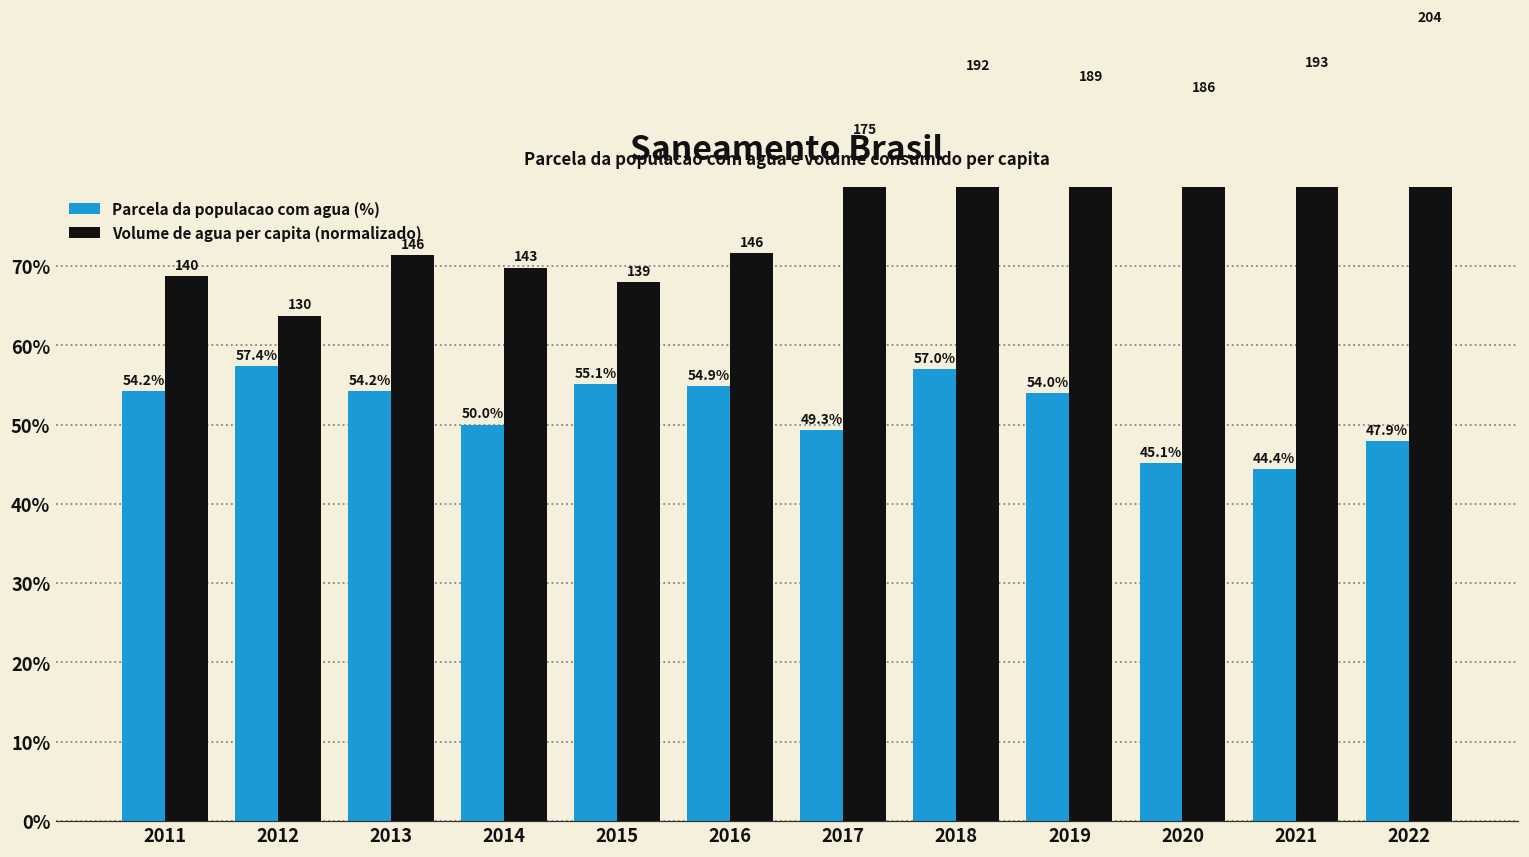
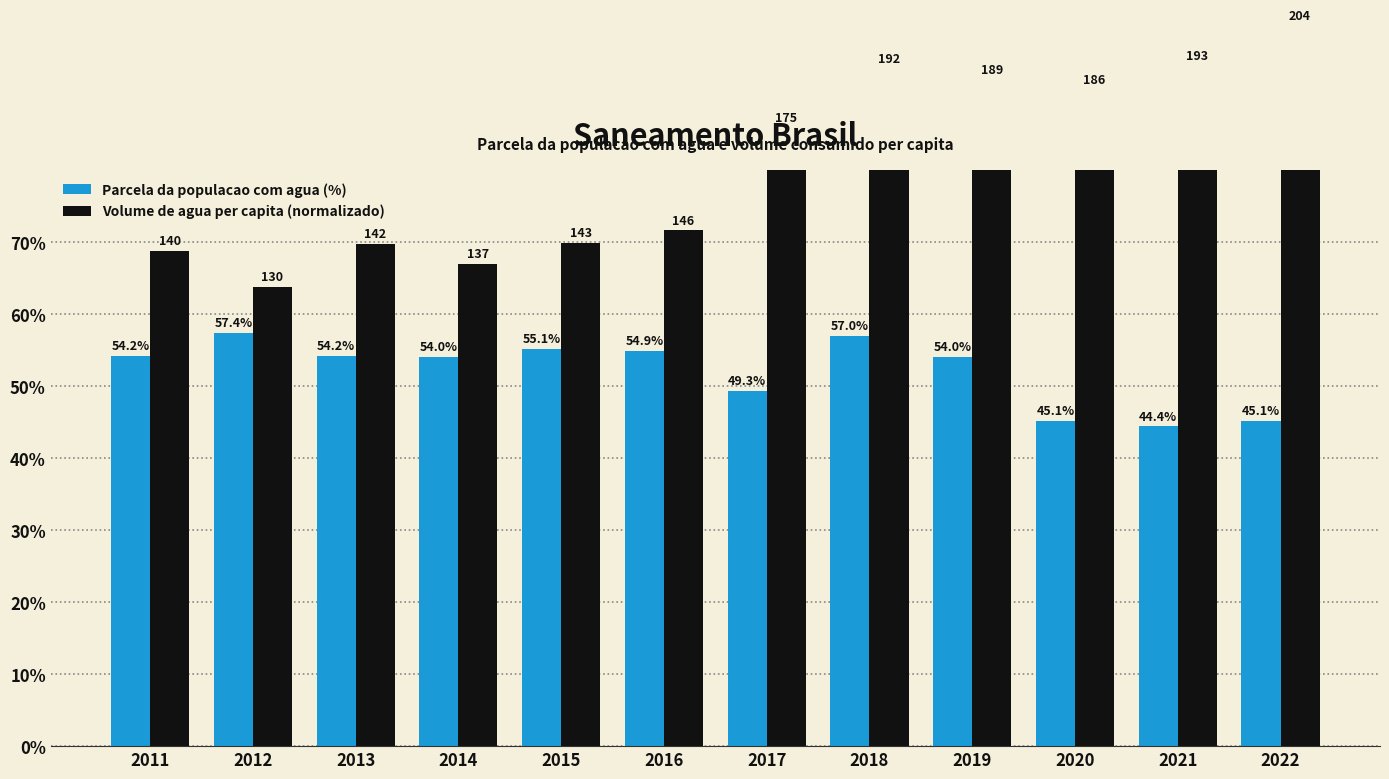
Volume de agua per capita (normalizado), 2013: 146 -> 142
Parcela da populacao com agua (%), 2014: 50.0% -> 54.0%
Volume de agua per capita (normalizado), 2014: 143 -> 137
Volume de agua per capita (normalizado), 2015: 139 -> 143
Parcela da populacao com agua (%), 2022: 47.9% -> 45.1%
